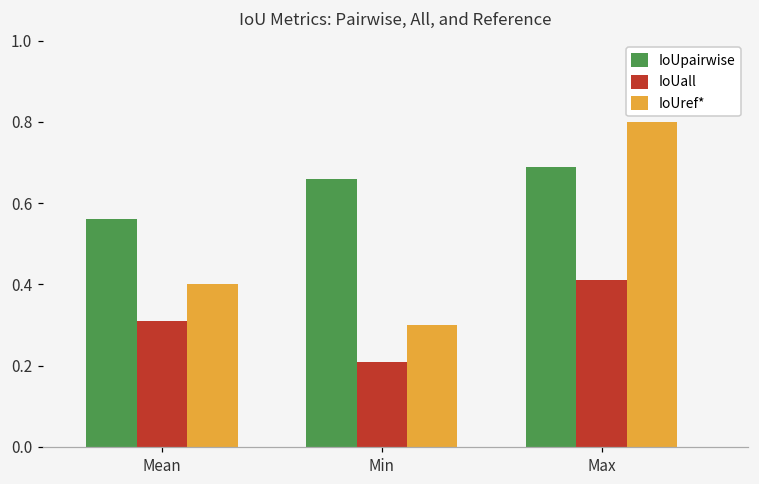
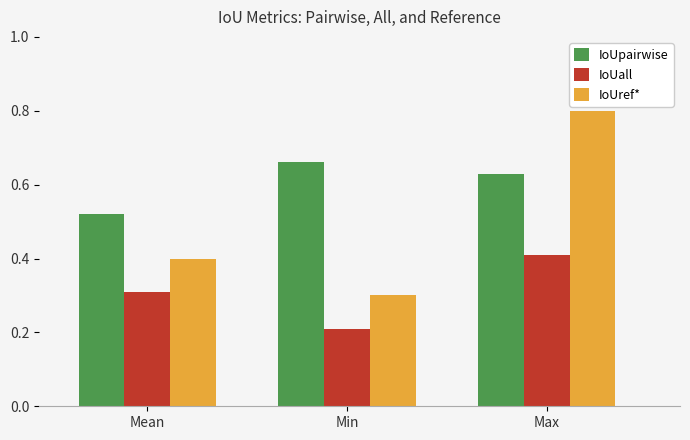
IoUpairwise, Mean: 0.56 -> 0.52
IoUpairwise, Max: 0.69 -> 0.63
